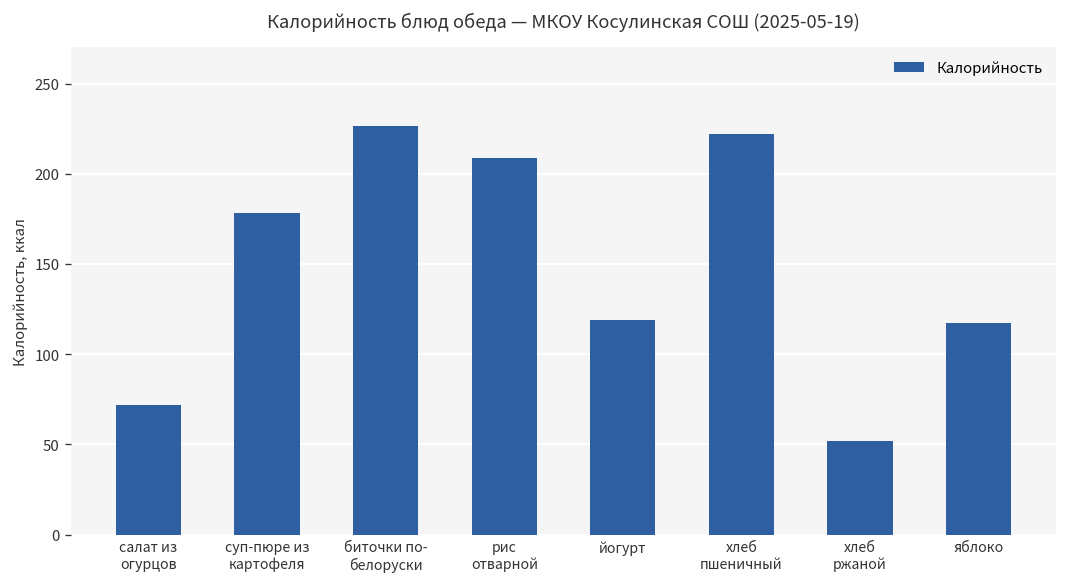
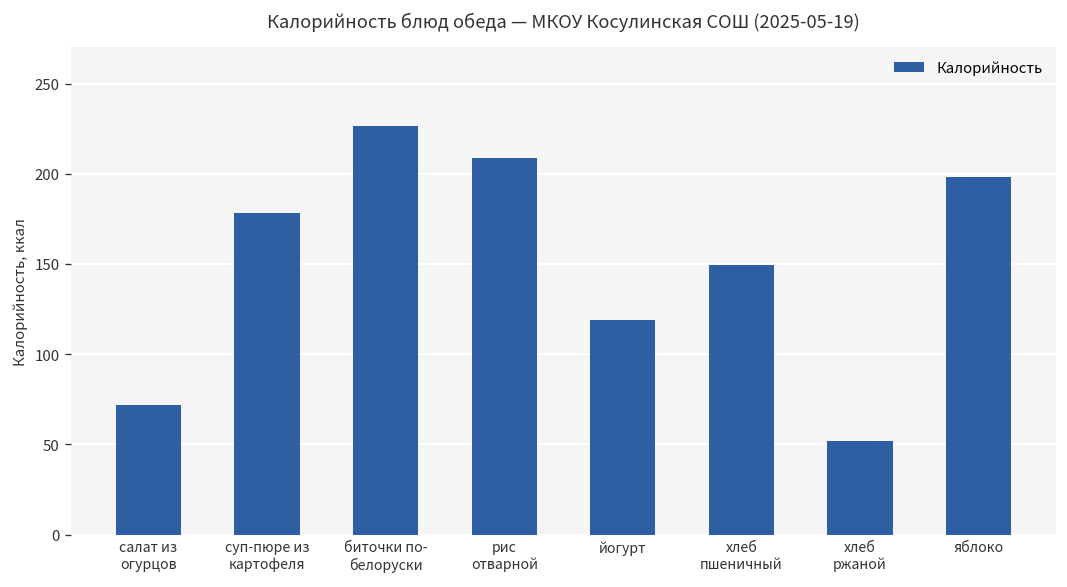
хлеб пшеничный: 222 -> 150
яблоко: 118 -> 198
